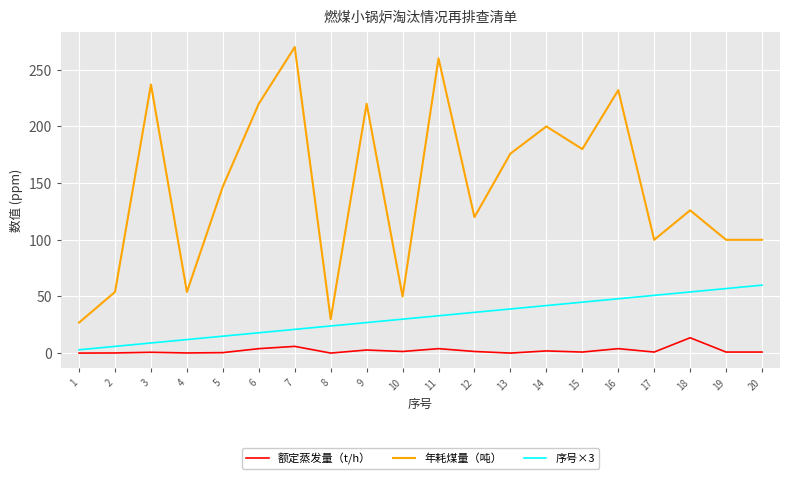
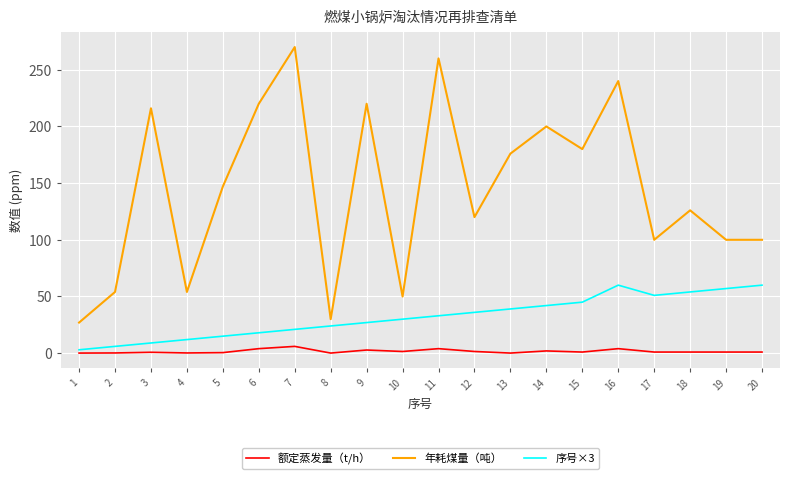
年耗煤量（吨）, 3: 237 -> 216
年耗煤量（吨）, 16: 232 -> 240
序号×3, 16: 48 -> 60
额定蒸发量（t/h）, 18: 14 -> 1
